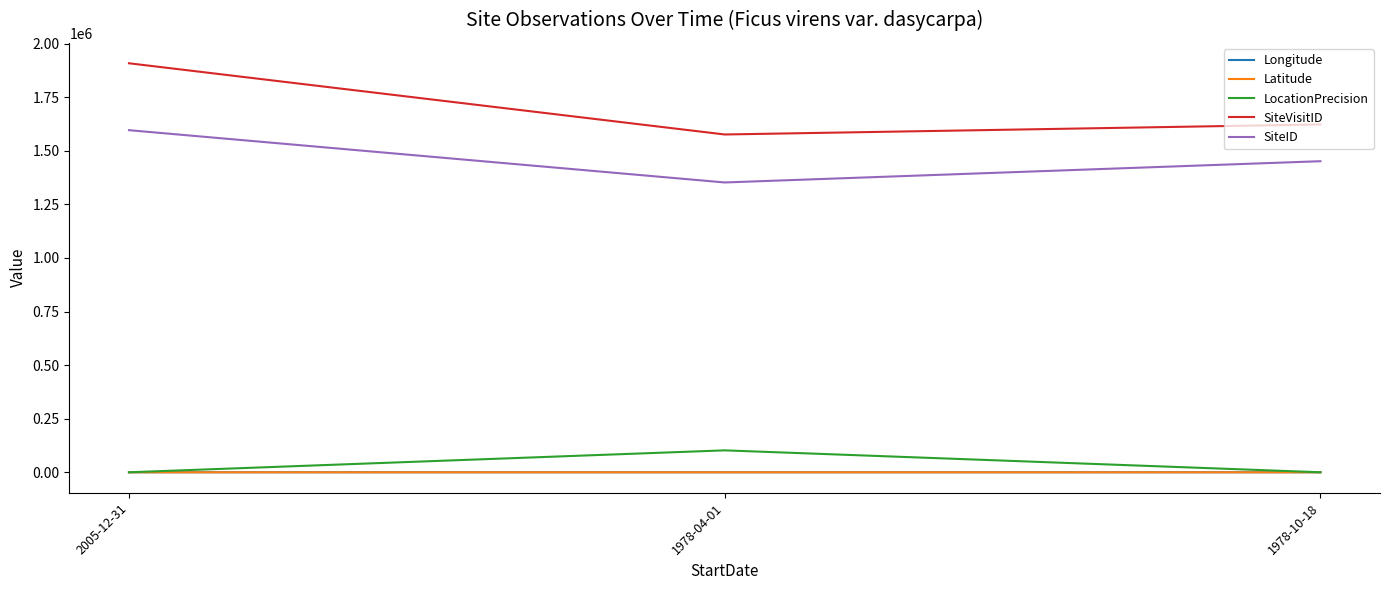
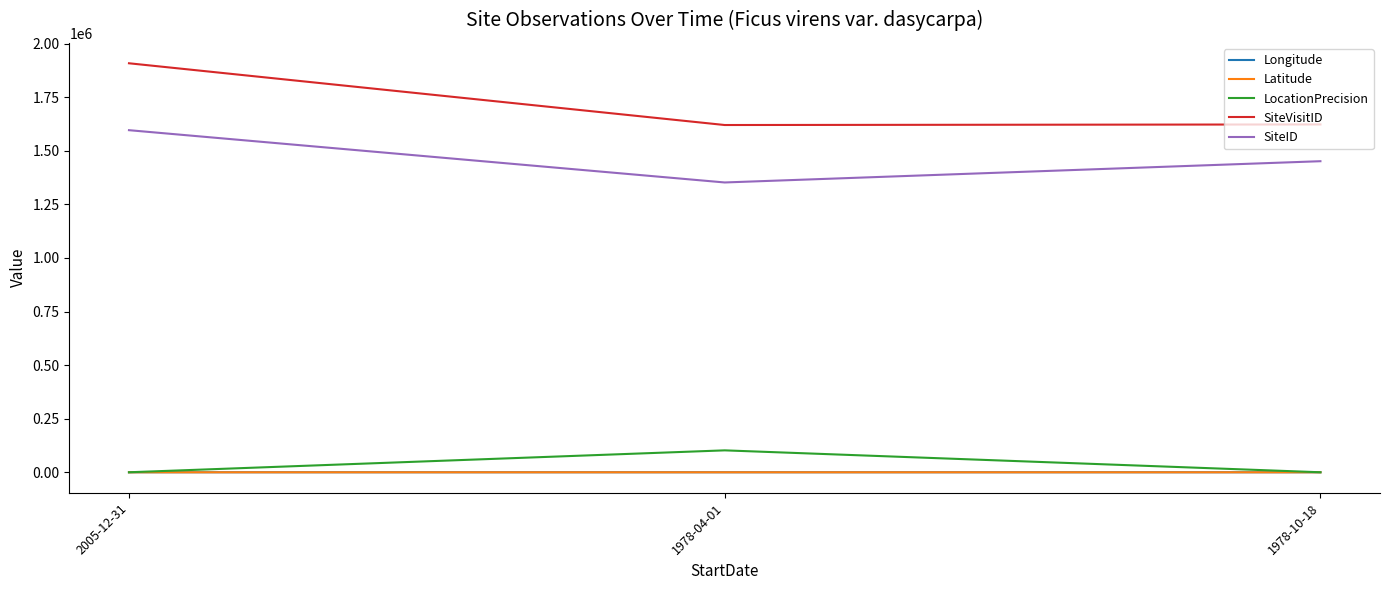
SiteVisitID, 1978-04-01: 1580000 -> 1620000
